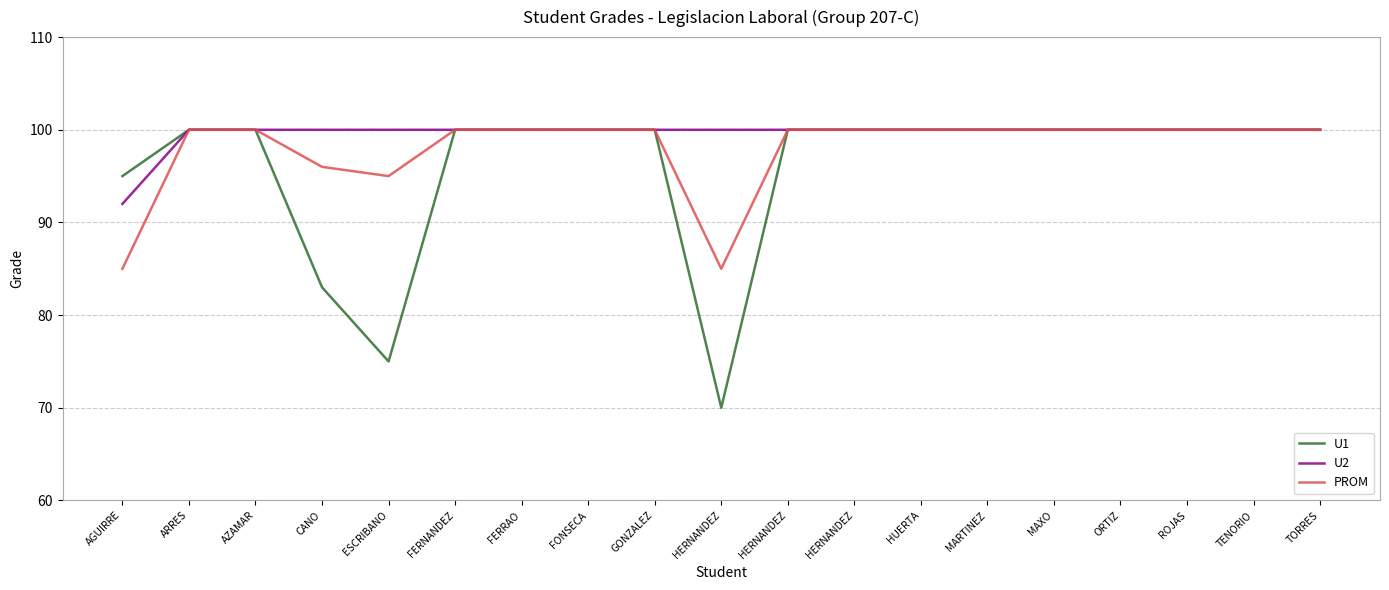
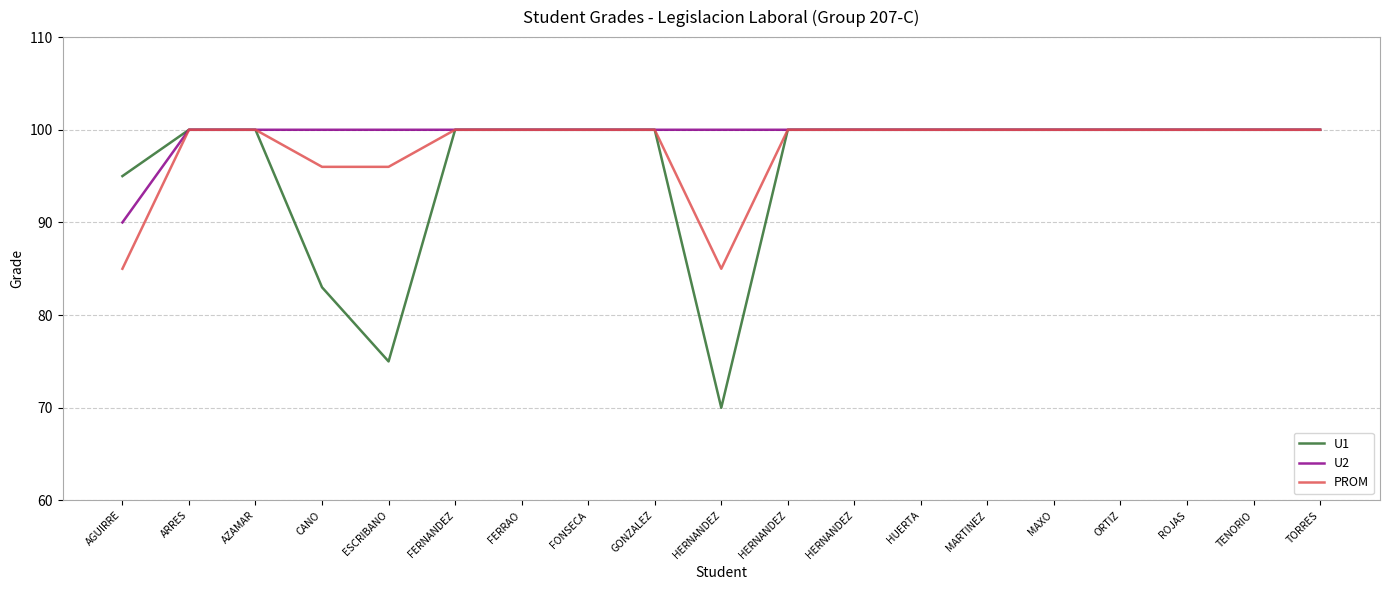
U2, AGUIRRE: 92 -> 90
PROM, ESCRIBANO: 95 -> 96
